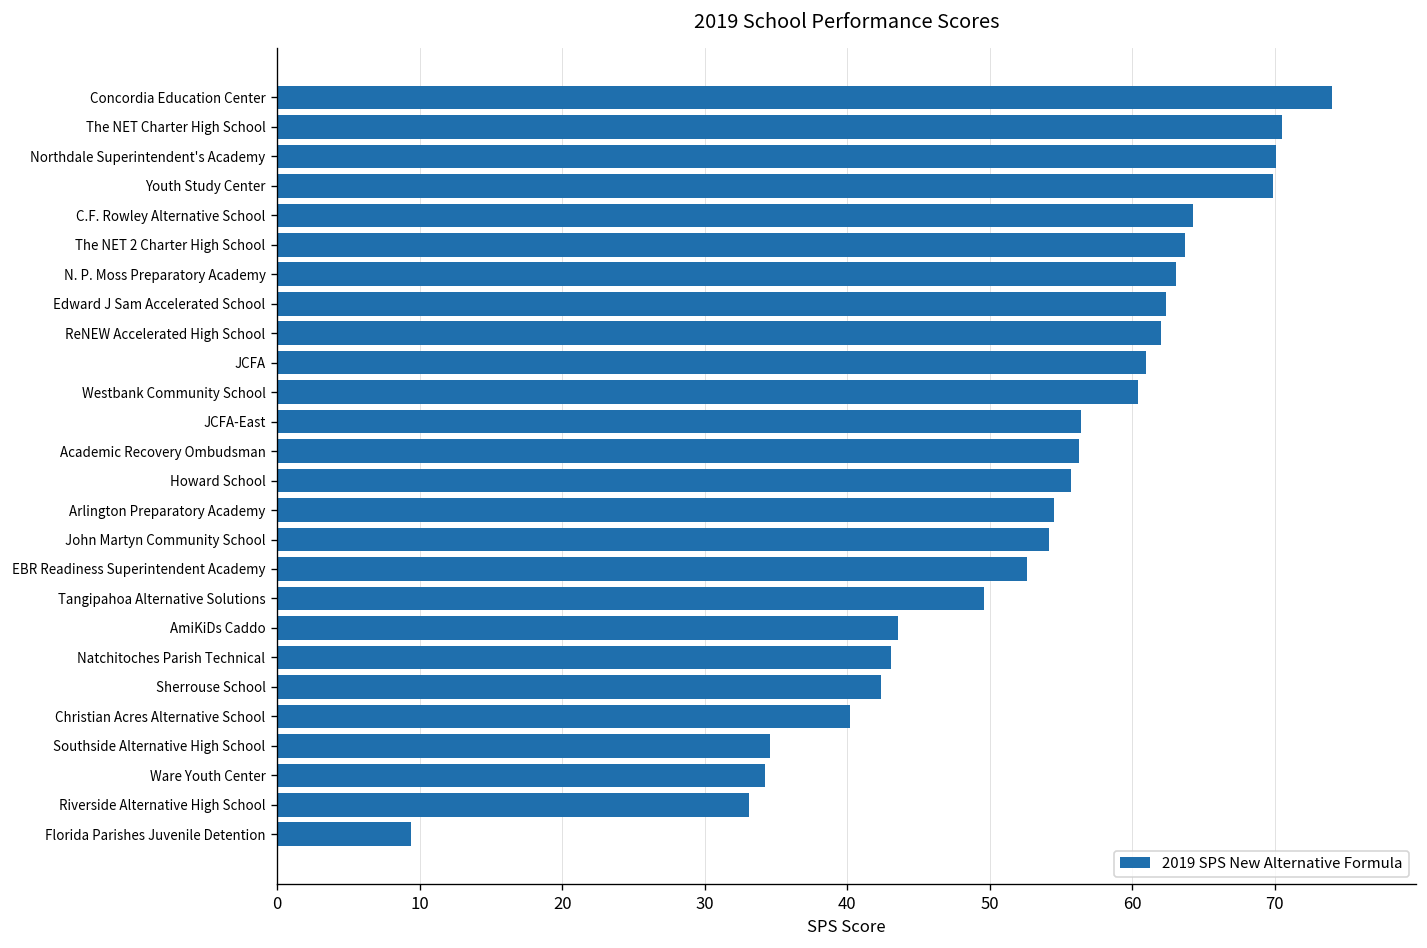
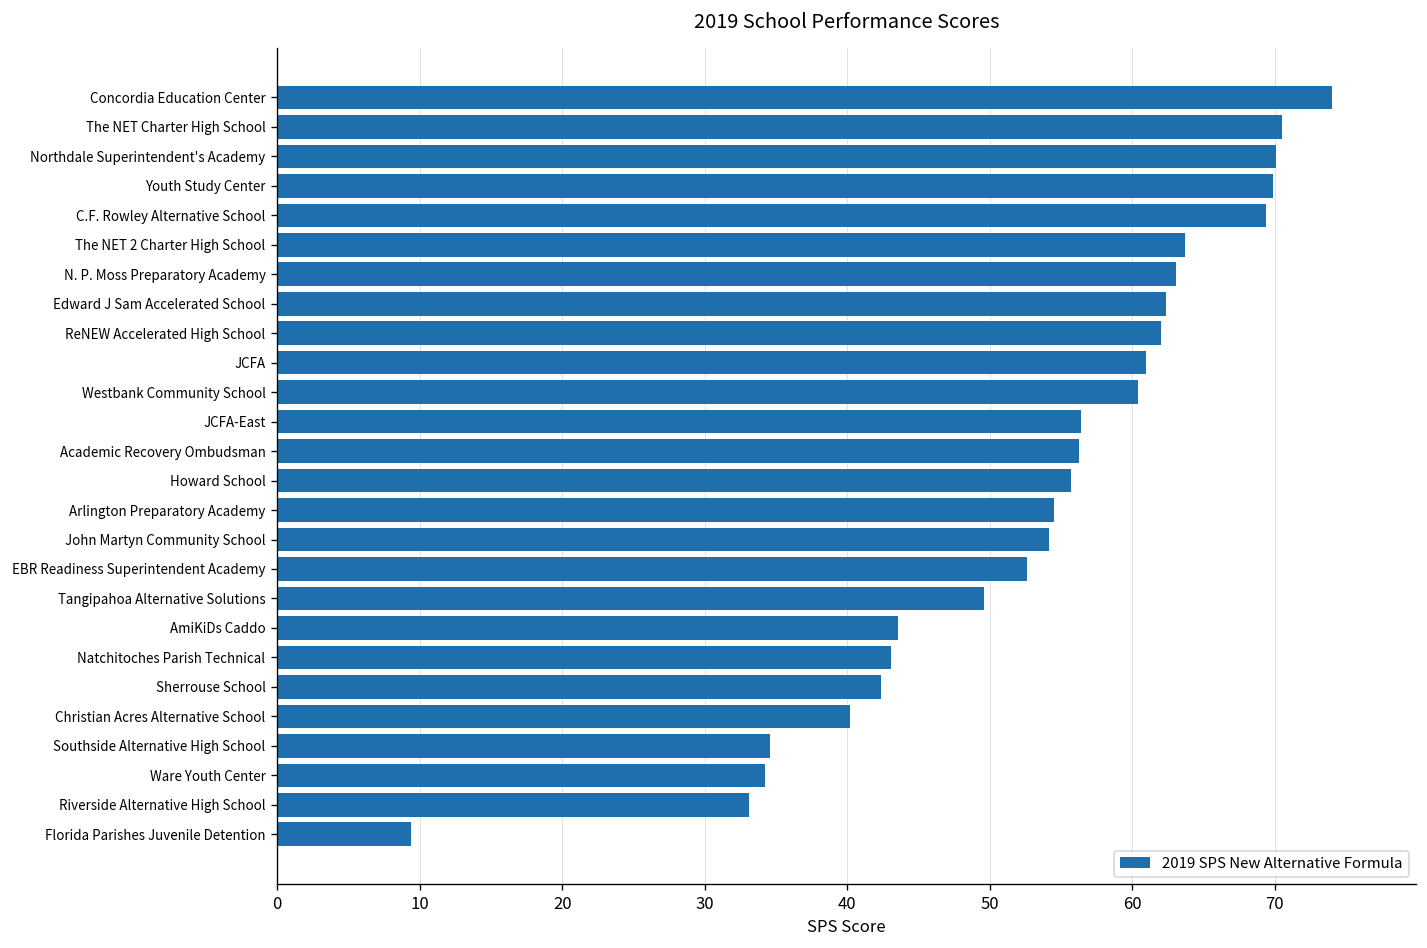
C.F. Rowley Alternative School: 64.3 -> 69.4
